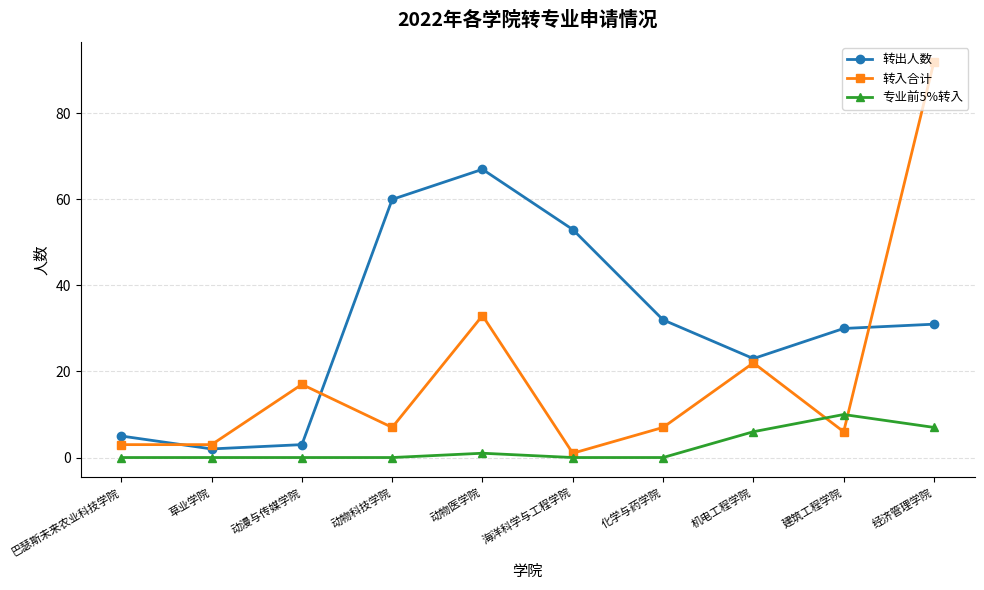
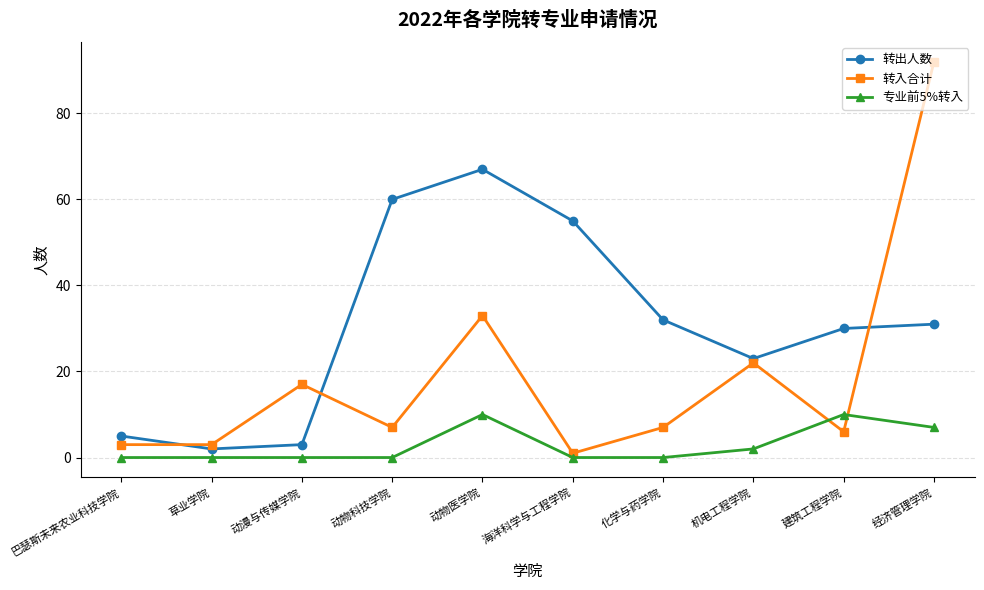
专业前5%转入, 动物医学院: 1 -> 10
转出人数, 海洋科学与工程学院: 53 -> 55
专业前5%转入, 机电工程学院: 6 -> 2
